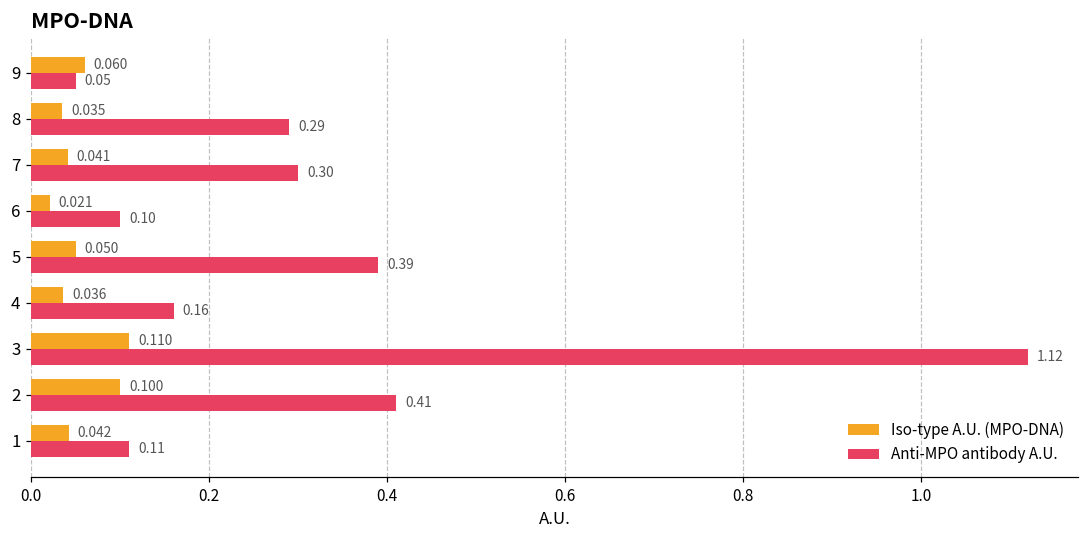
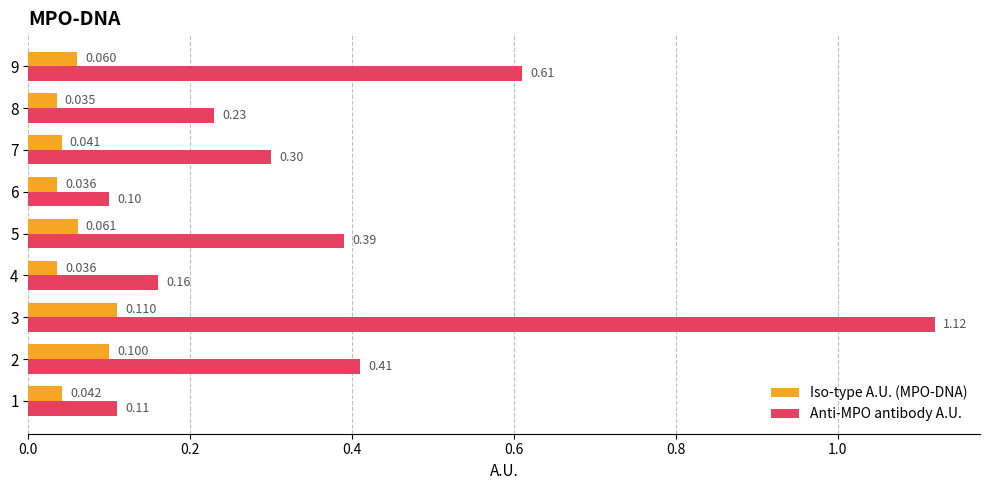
Anti-MPO antibody A.U., 9: 0.05 -> 0.61
Anti-MPO antibody A.U., 8: 0.29 -> 0.23
Iso-type A.U. (MPO-DNA), 6: 0.021 -> 0.036
Iso-type A.U. (MPO-DNA), 5: 0.050 -> 0.061
